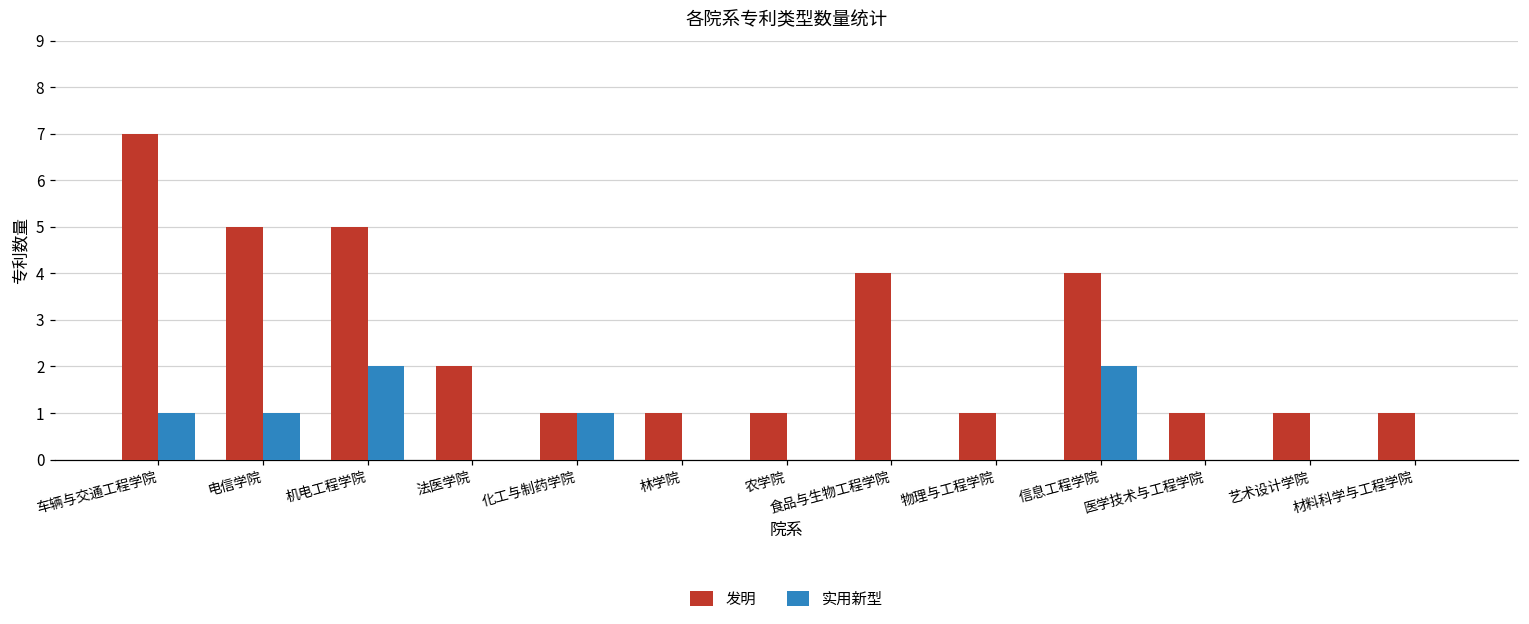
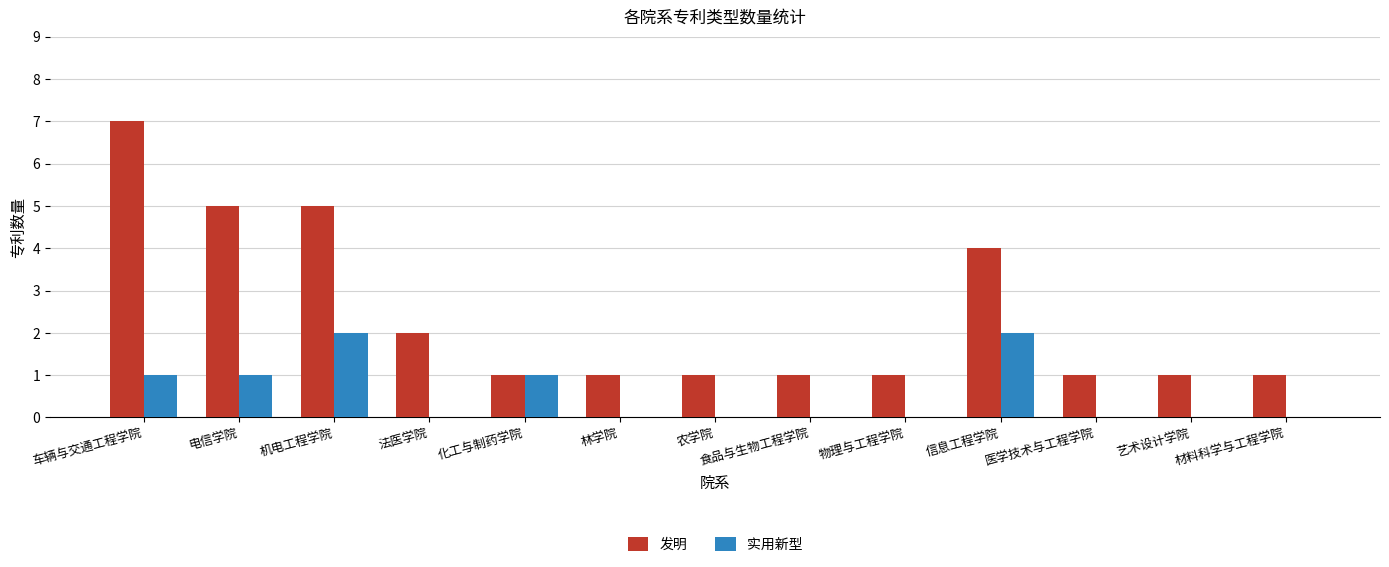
发明, 食品与生物工程学院: 4 -> 1
